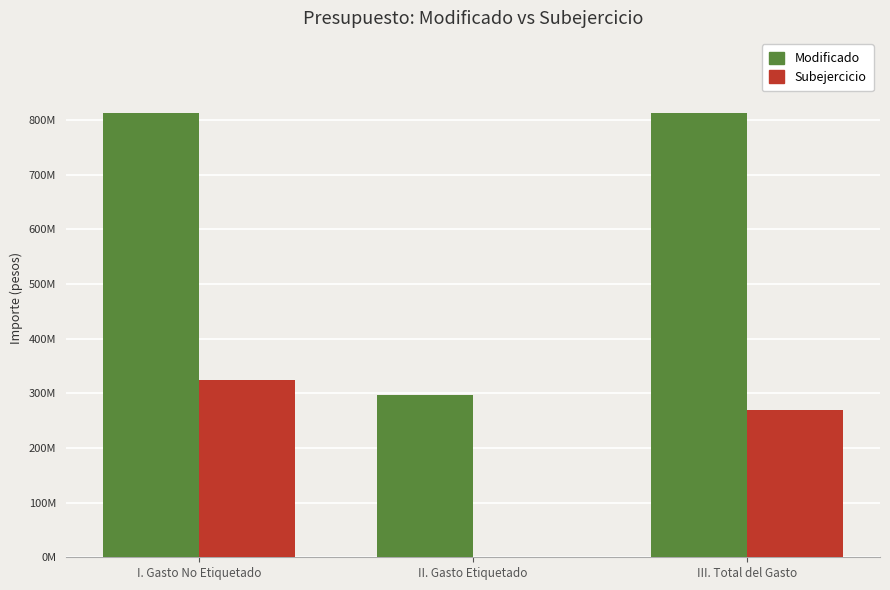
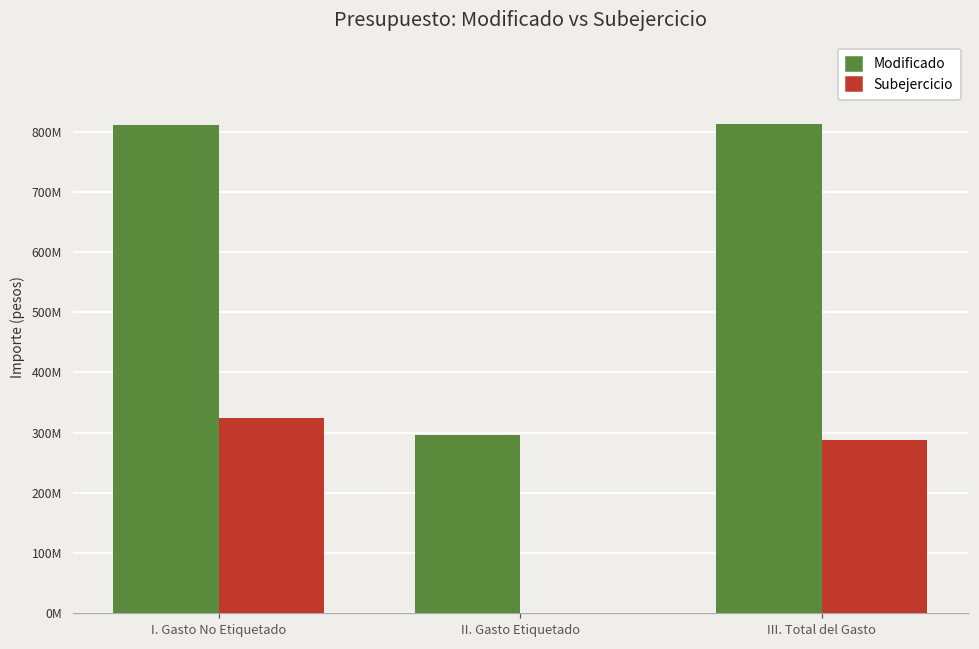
Subejercicio, III. Total del Gasto: 270000000 -> 290000000
